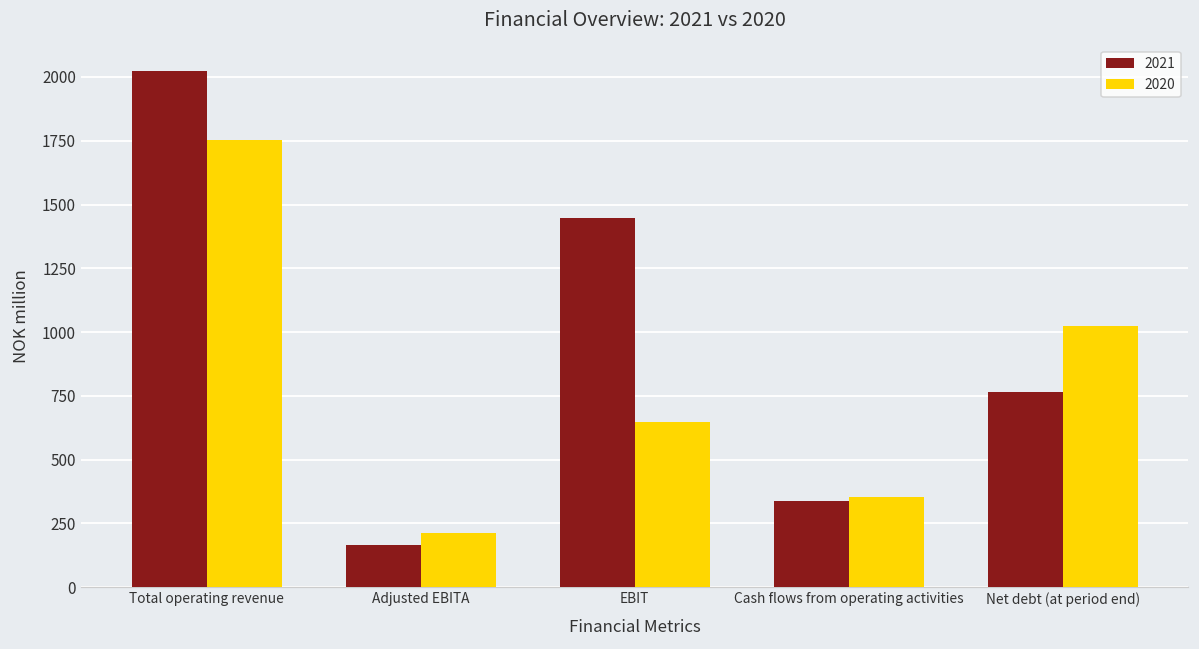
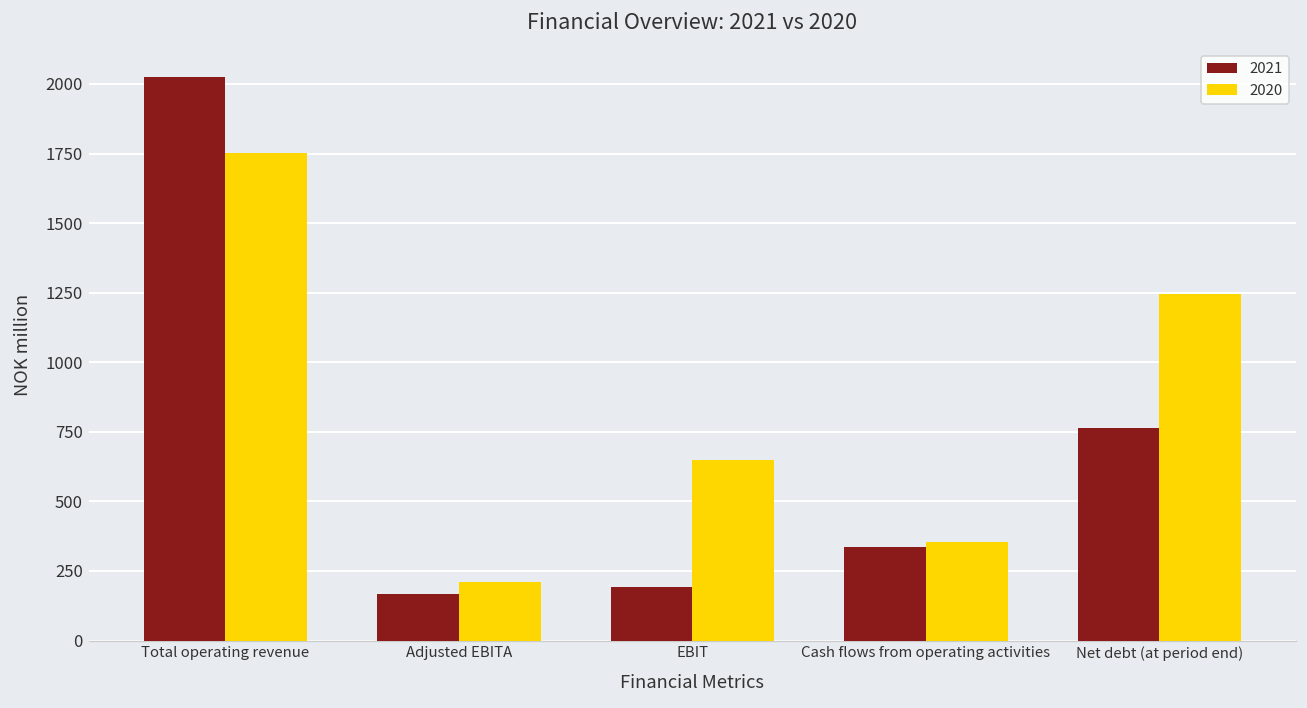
2021, EBIT: 1450 -> 190
2020, Net debt (at period end): 1020 -> 1250
